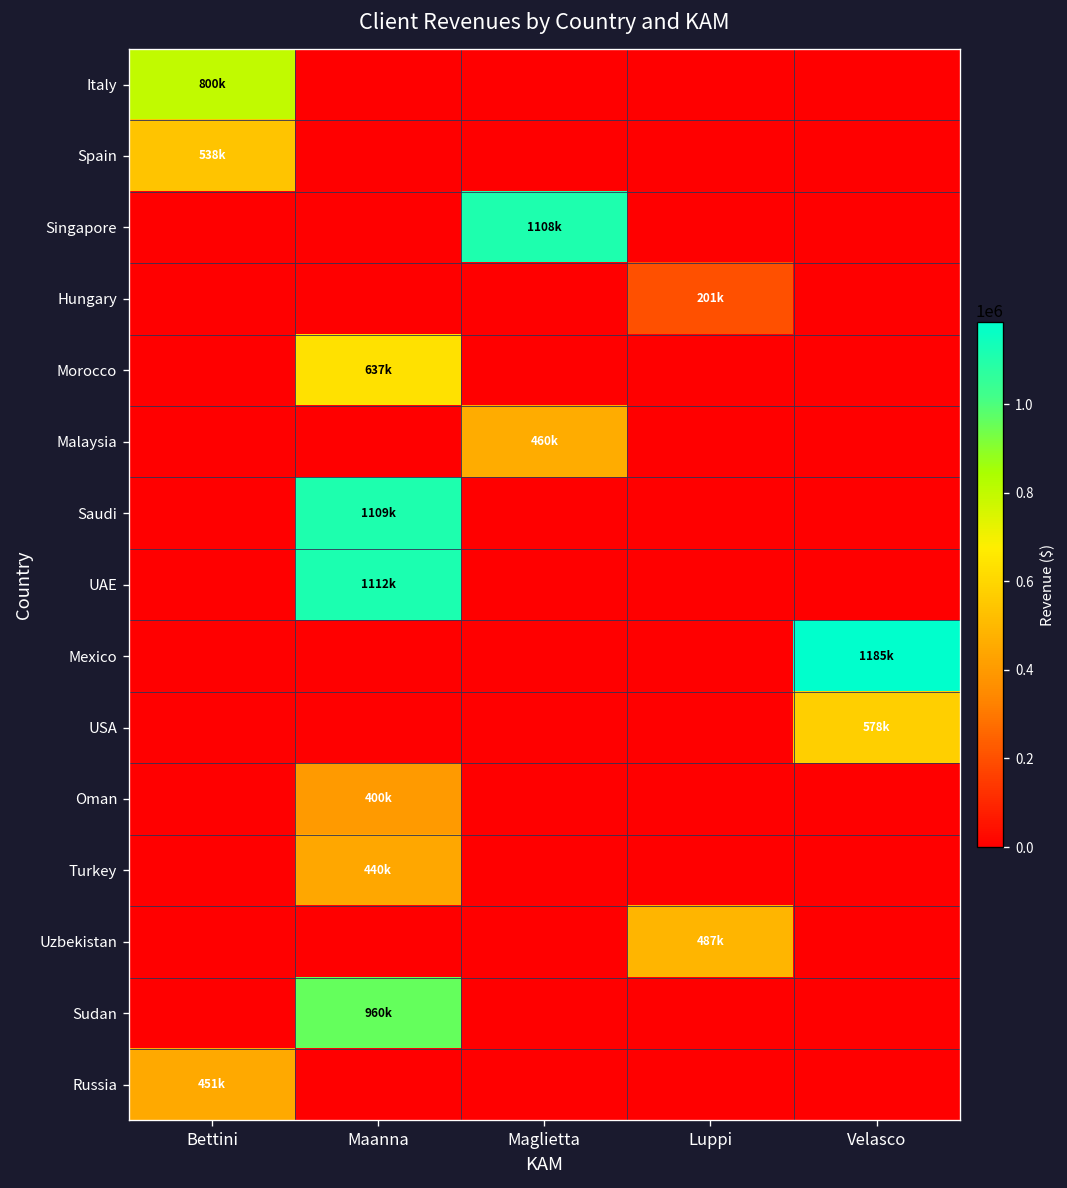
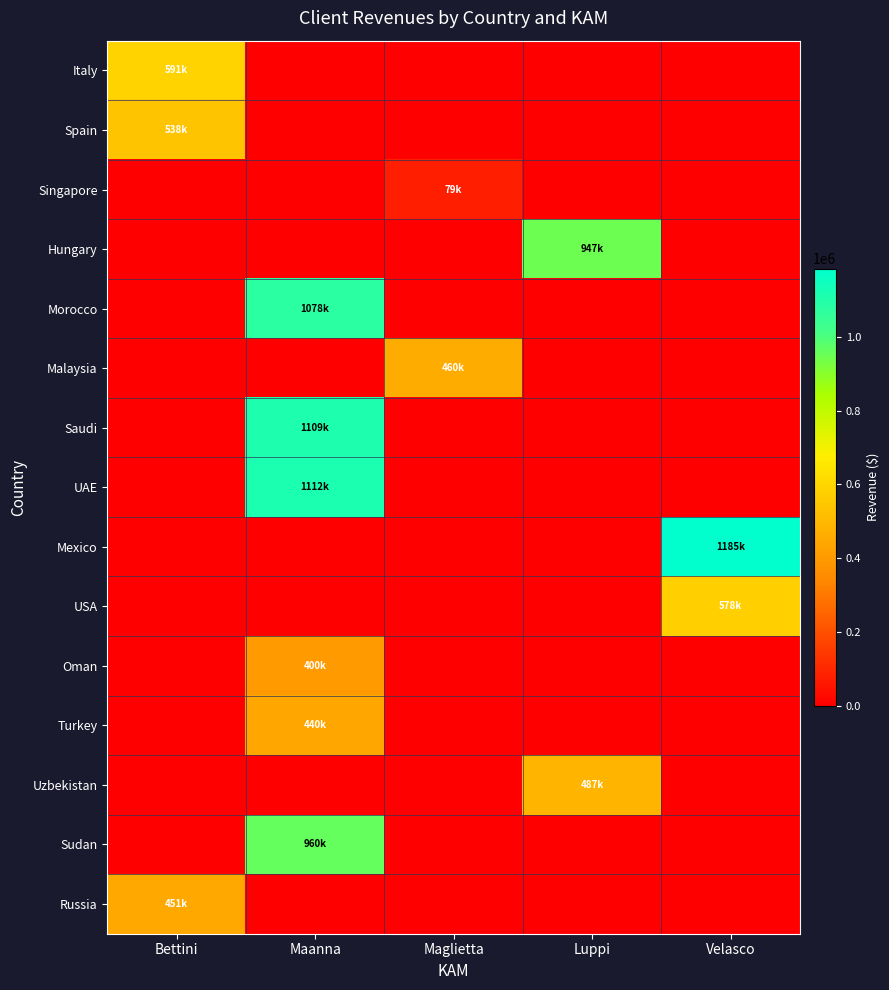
Italy, Bettini: 800k -> 591k
Singapore, Maglietta: 1108k -> 79k
Hungary, Luppi: 201k -> 947k
Morocco, Maanna: 637k -> 1078k
